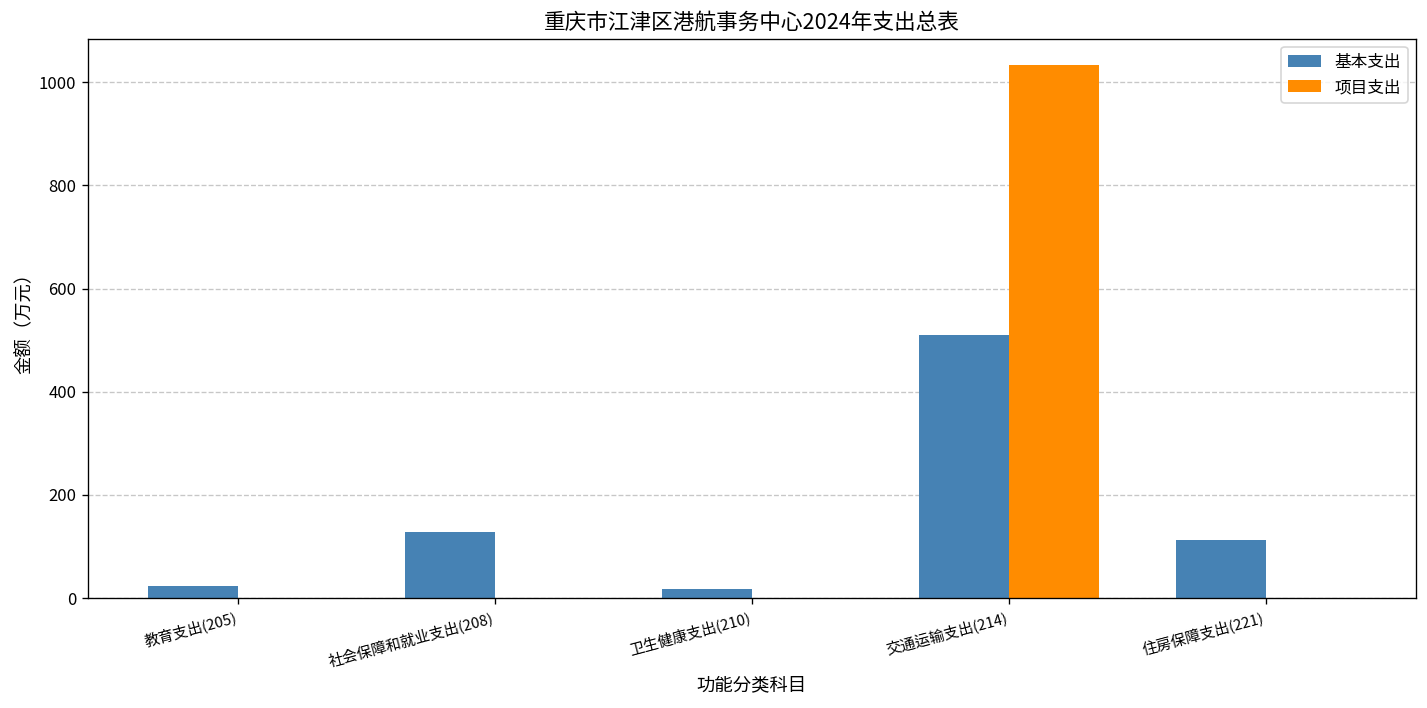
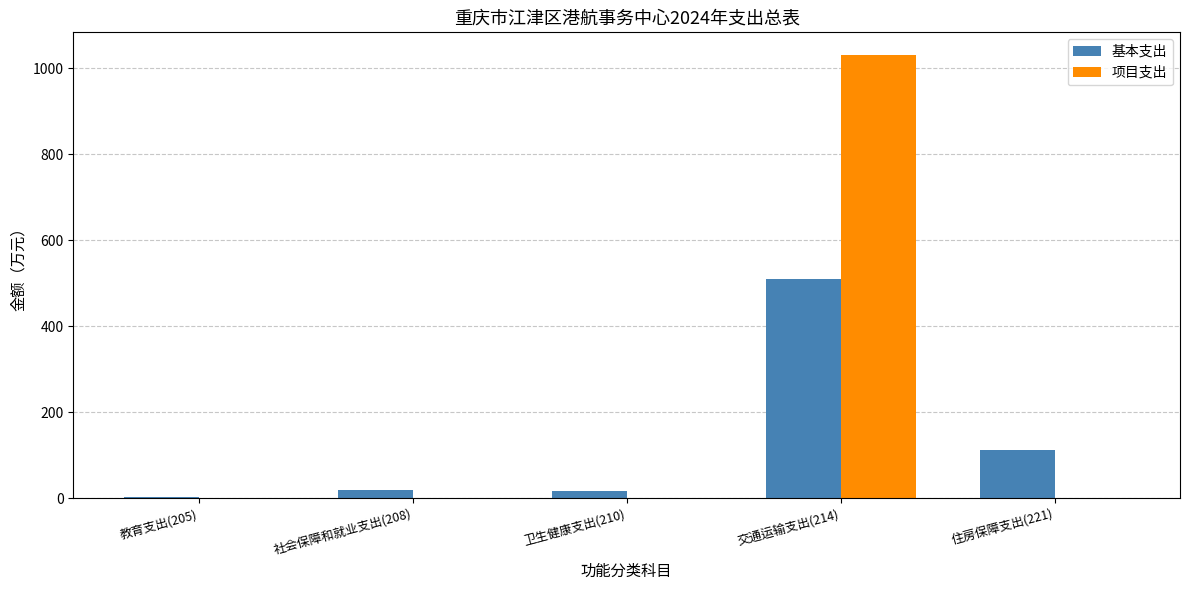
基本支出, 教育支出(205): 20 -> 0
基本支出, 社会保障和就业支出(208): 130 -> 20
